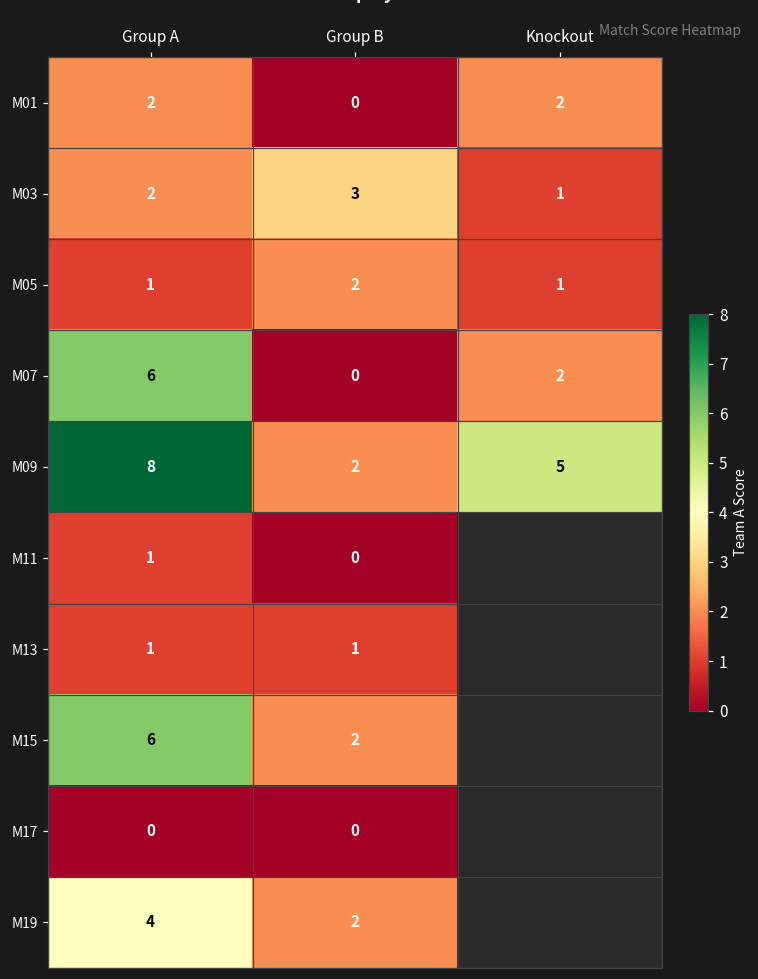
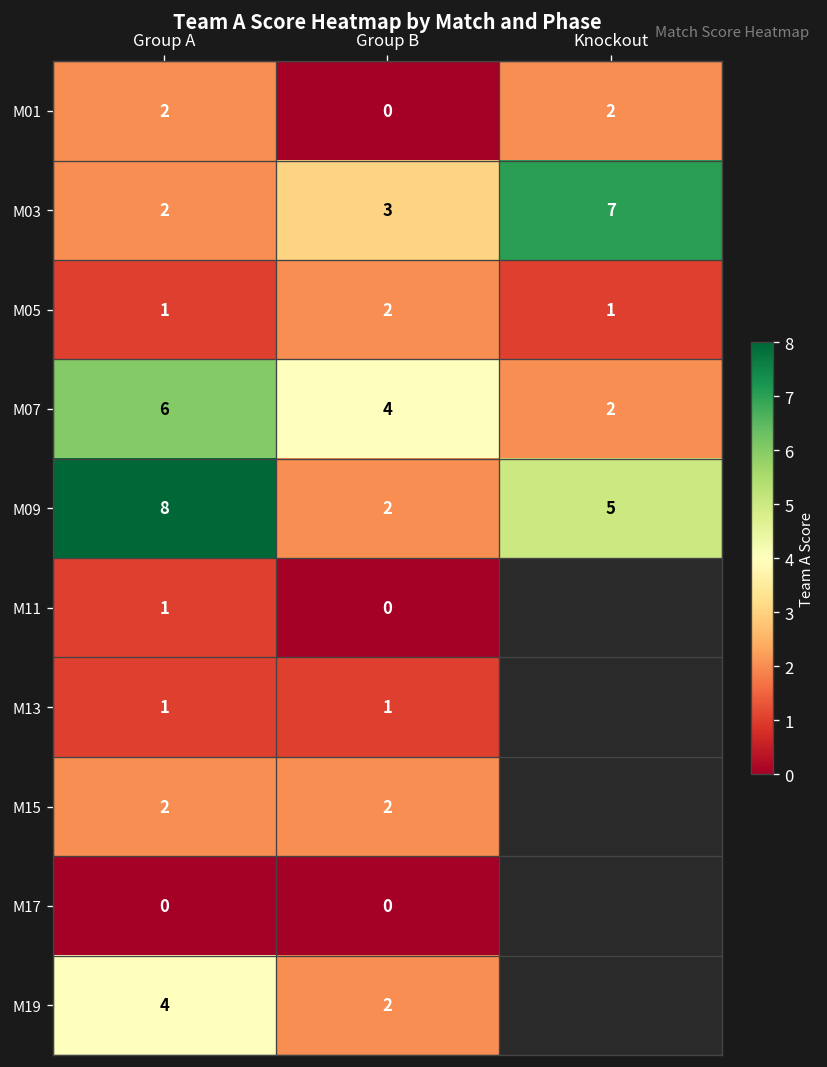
M03, Knockout: 1 -> 7
M07, Group B: 0 -> 4
M15, Group A: 6 -> 2
